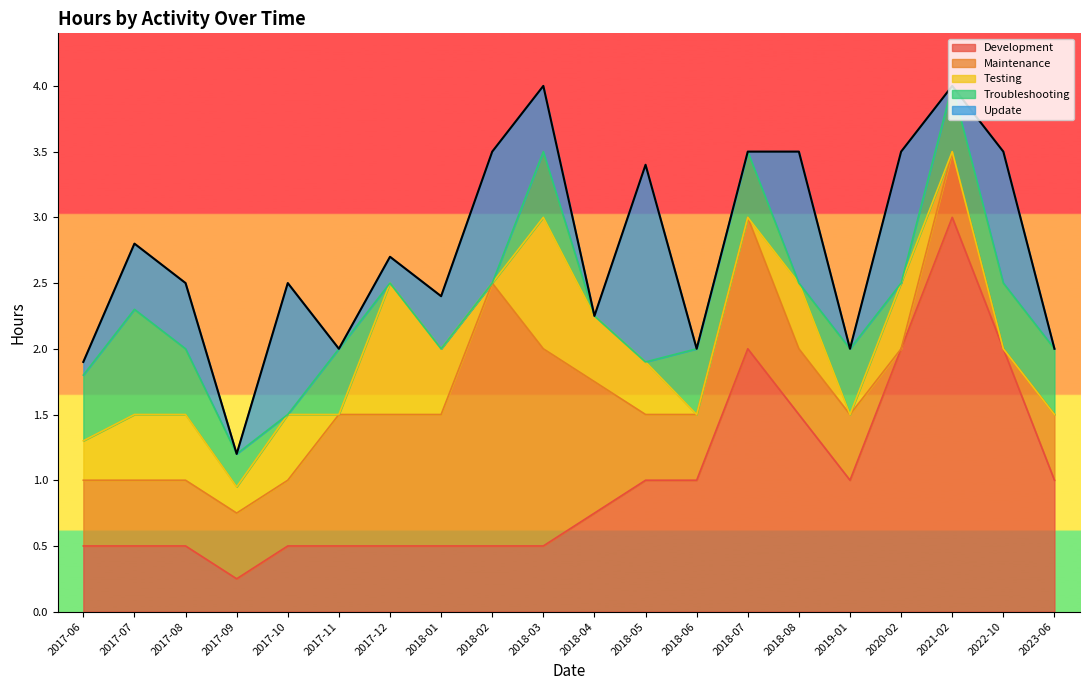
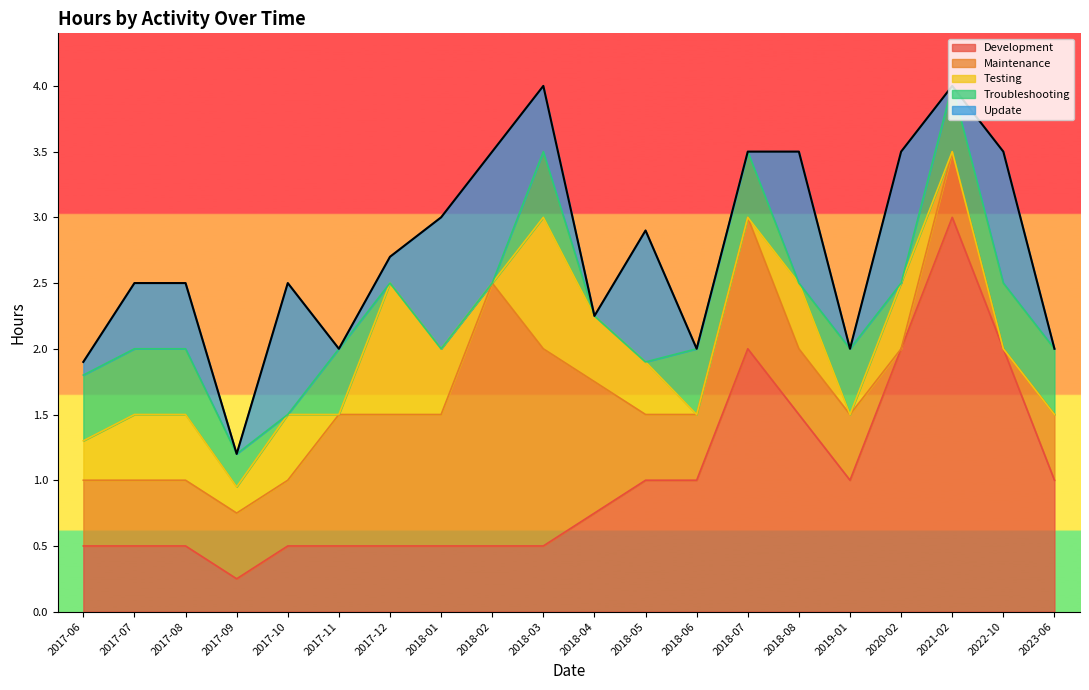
Troubleshooting, 2017-07: 0.8 -> 0.5
Update, 2018-01: 0.4 -> 1.0
Update, 2018-05: 1.5 -> 1.0
